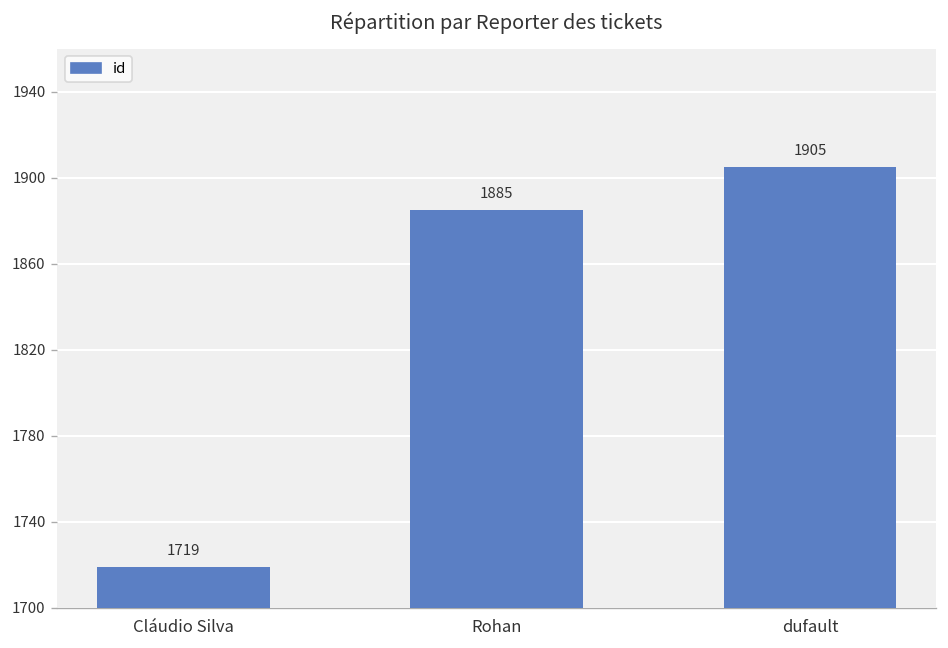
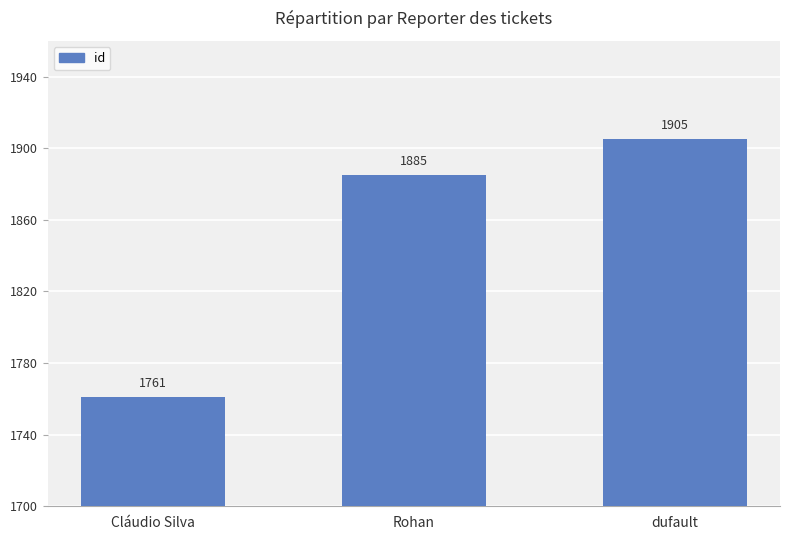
Cláudio Silva: 1719 -> 1761
